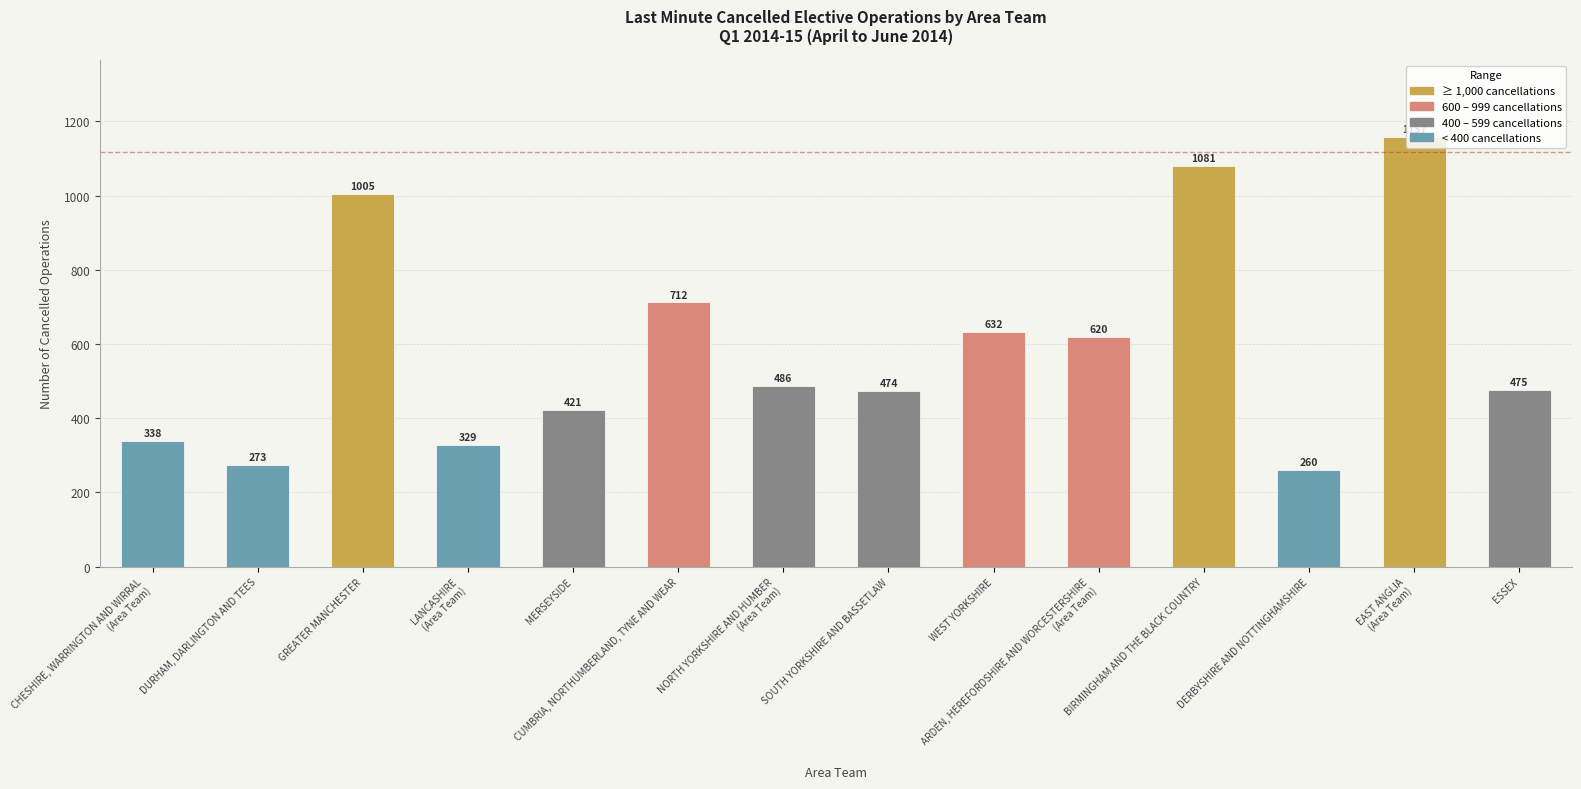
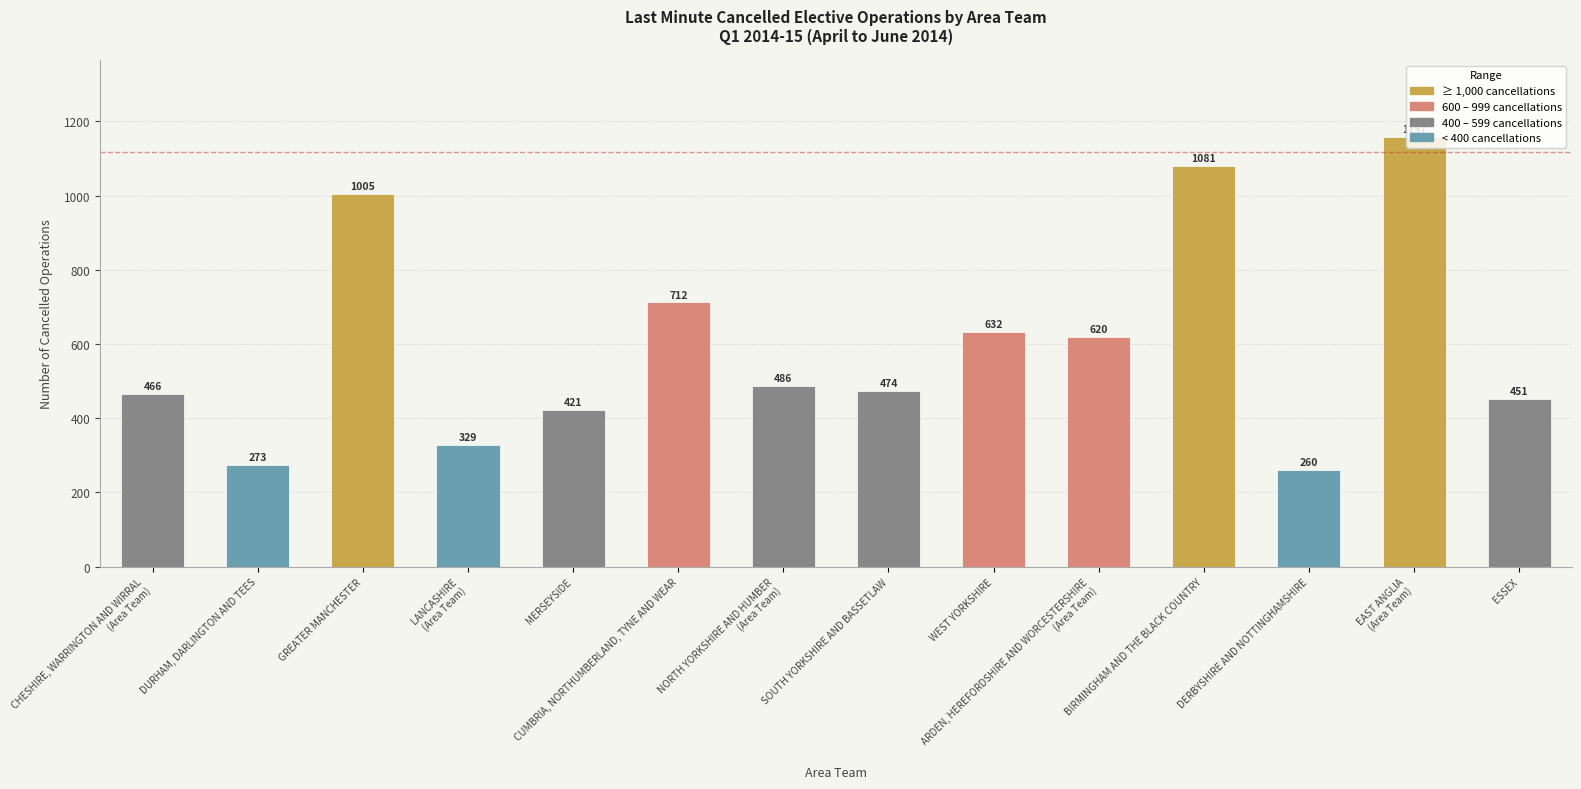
CHESHIRE, WARRINGTON AND WIRRAL (Area Team): 338 -> 466
ESSEX: 475 -> 451
